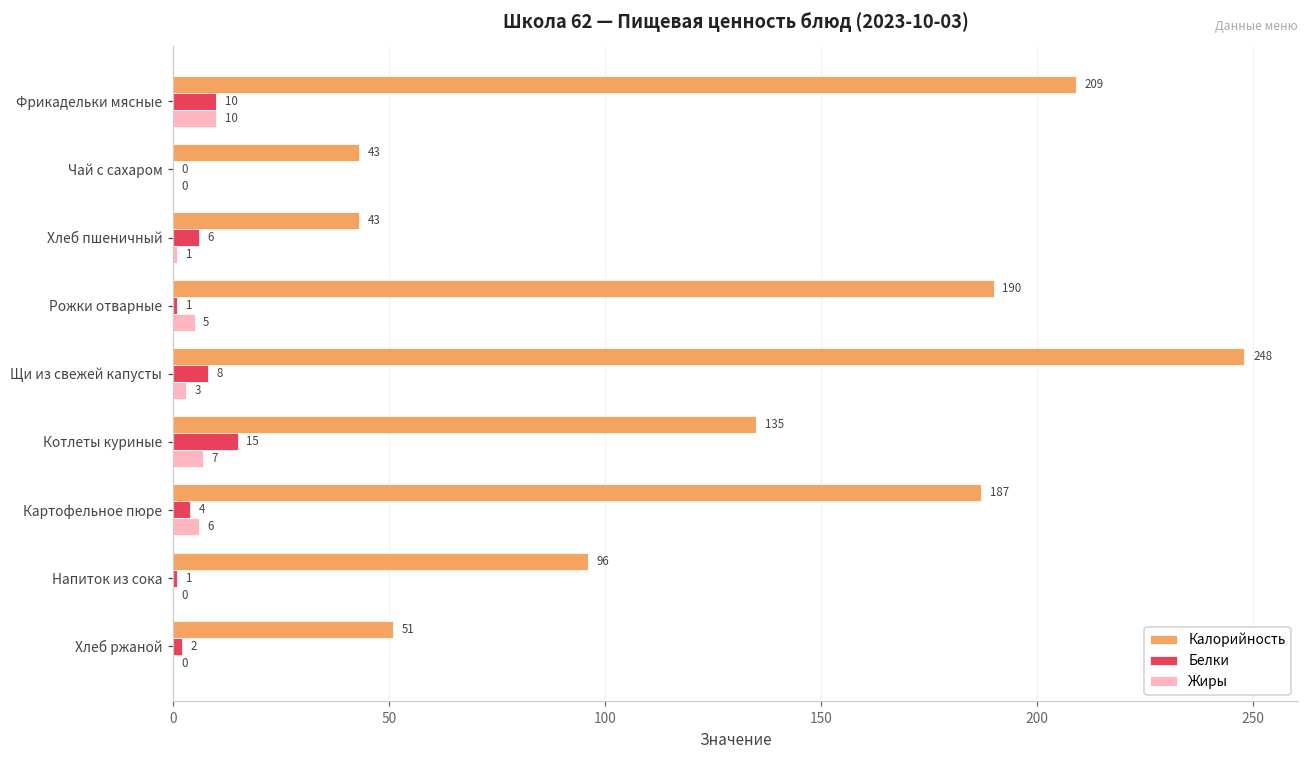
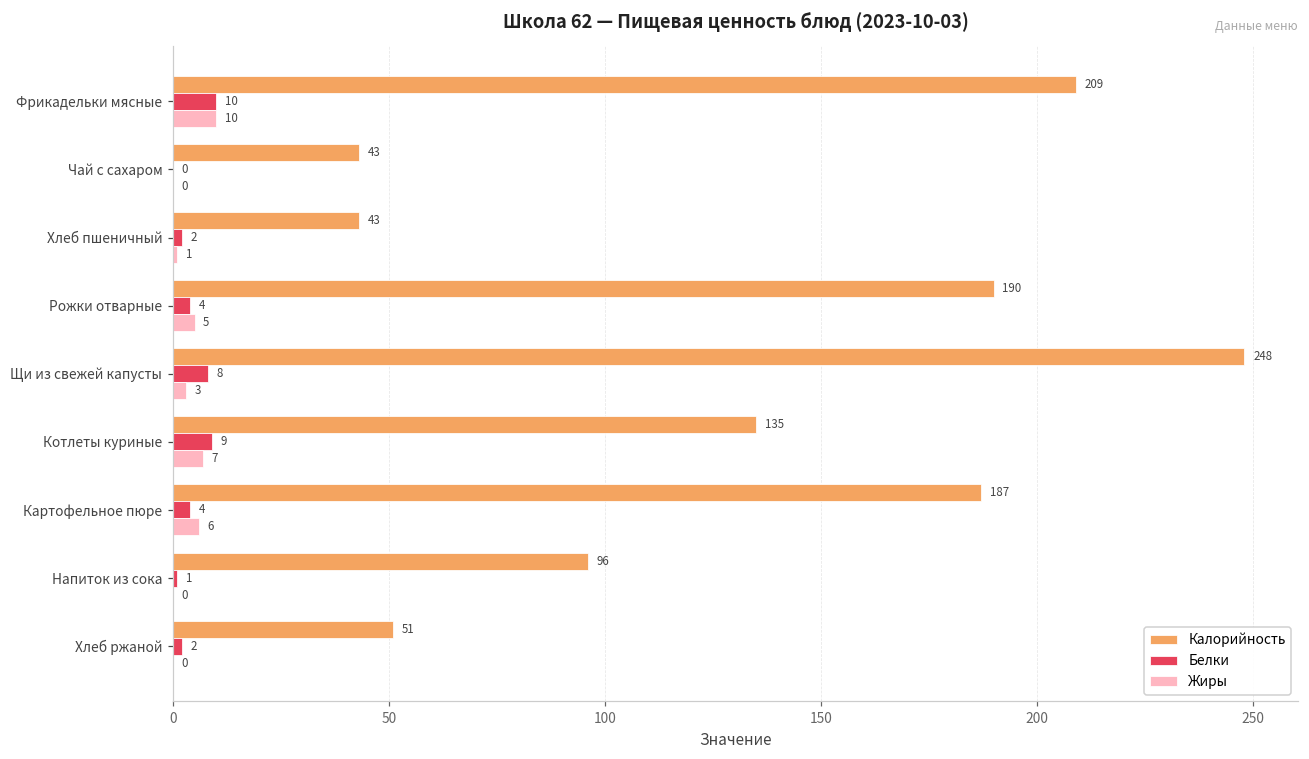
Белки, Хлеб пшеничный: 6 -> 2
Белки, Рожки отварные: 1 -> 4
Белки, Котлеты куриные: 15 -> 9
